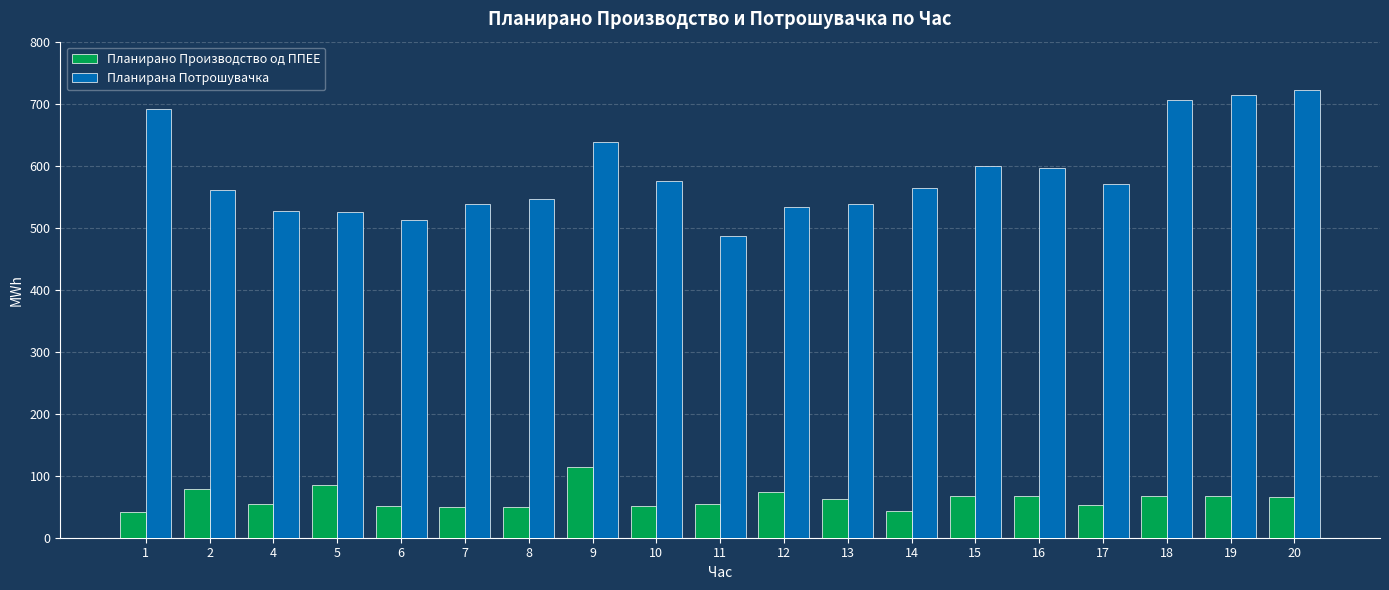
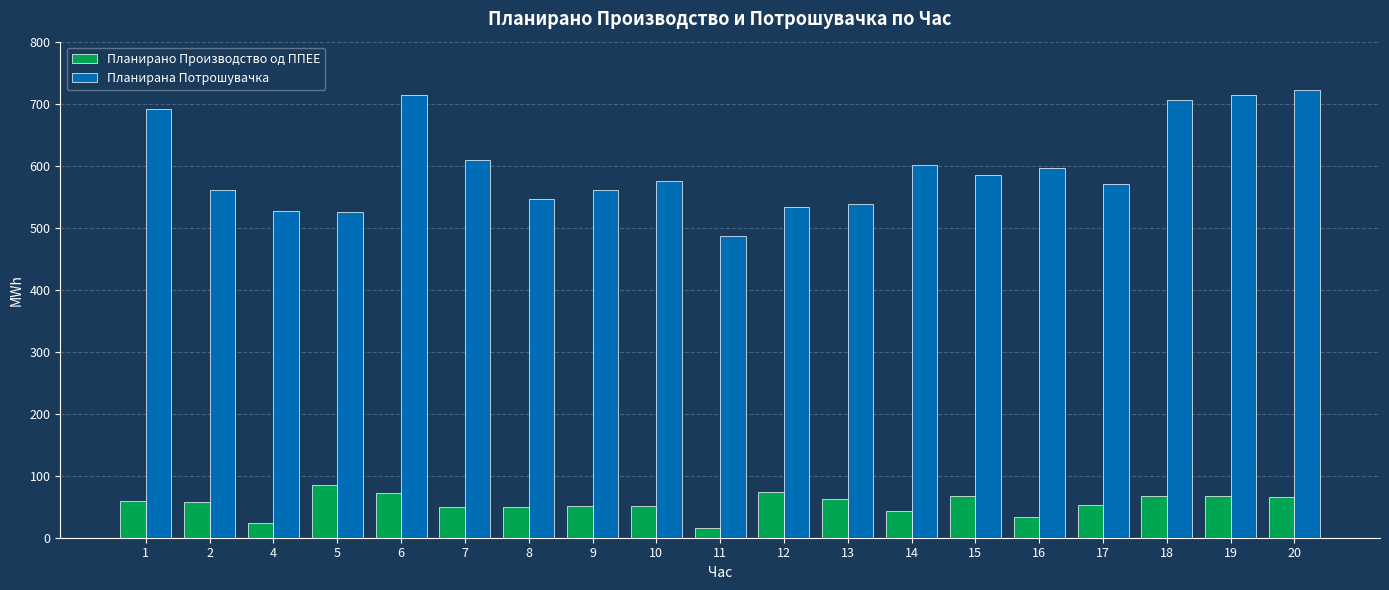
Планирано Производство од ППЕЕ, 1: 40 -> 60
Планирано Производство од ППЕЕ, 2: 80 -> 60
Планирано Производство од ППЕЕ, 4: 60 -> 20
Планирано Производство од ППЕЕ, 6: 50 -> 70
Планирана Потрошувачка, 6: 510 -> 710
Планирана Потрошувачка, 7: 540 -> 610
Планирано Производство од ППЕЕ, 9: 110 -> 50
Планирана Потрошувачка, 9: 640 -> 560
Планирано Производство од ППЕЕ, 11: 50 -> 20
Планирана Потрошувачка, 14: 560 -> 600
Планирана Потрошувачка, 15: 600 -> 580
Планирано Производство од ППЕЕ, 16: 70 -> 30
